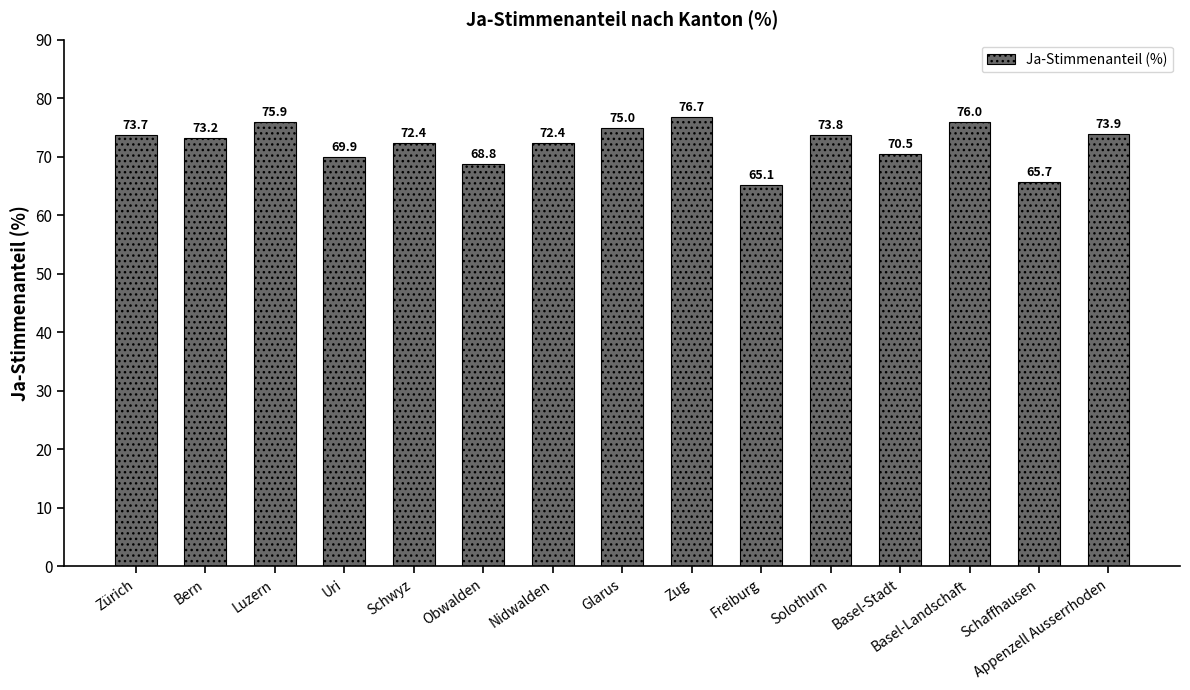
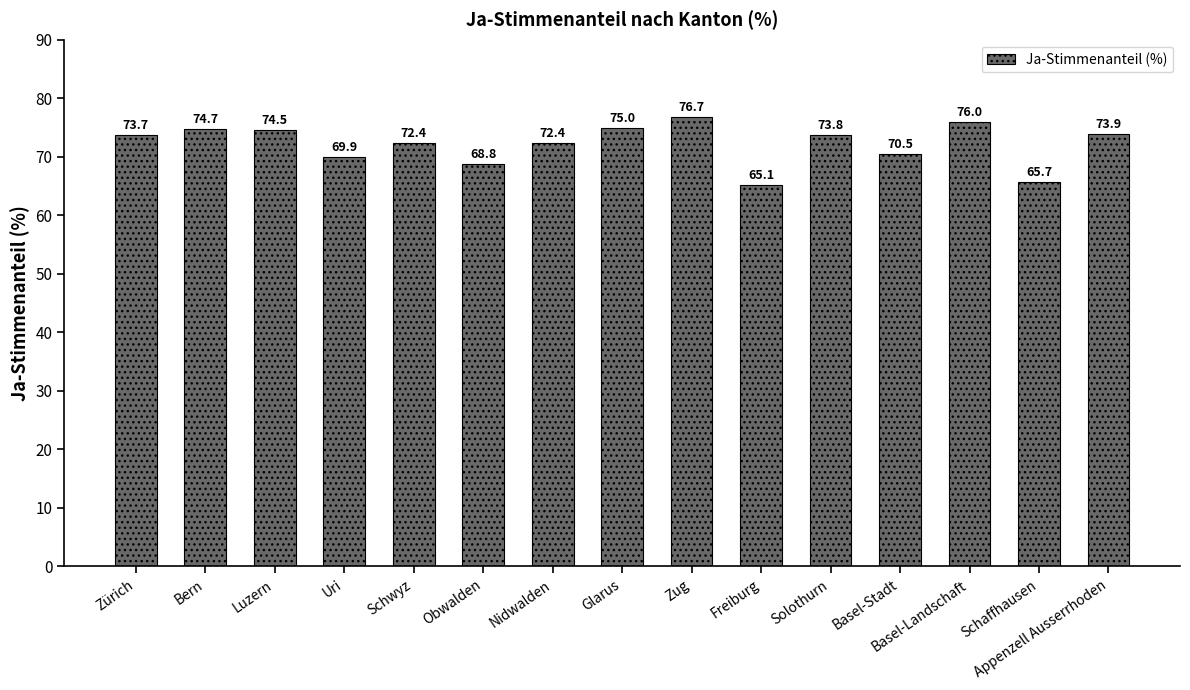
Bern: 73.2 -> 74.7
Luzern: 75.9 -> 74.5
